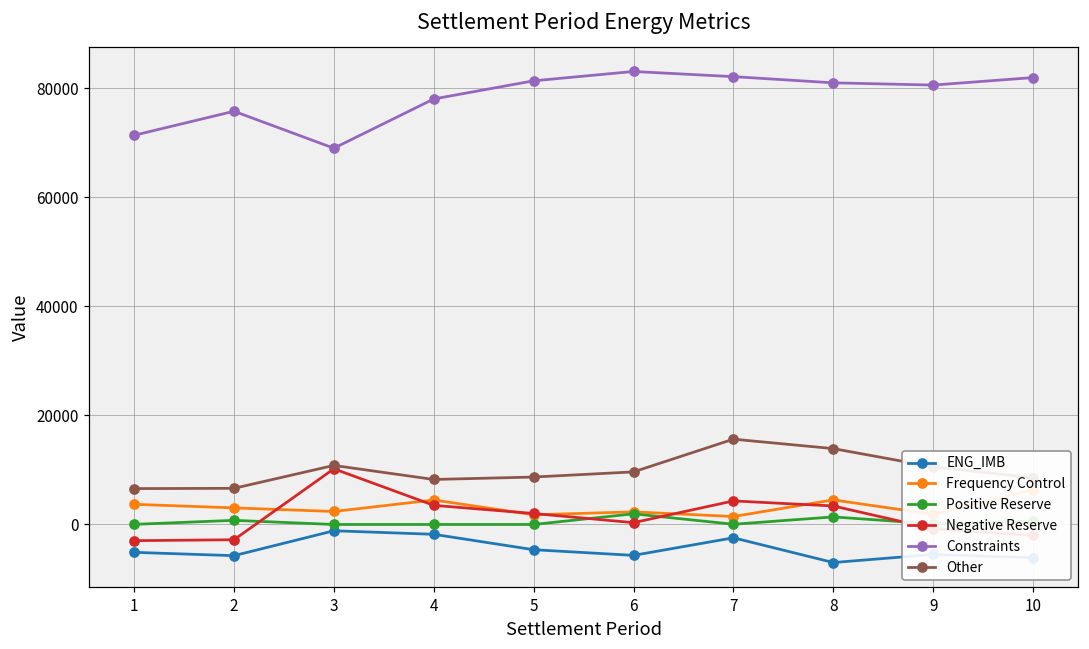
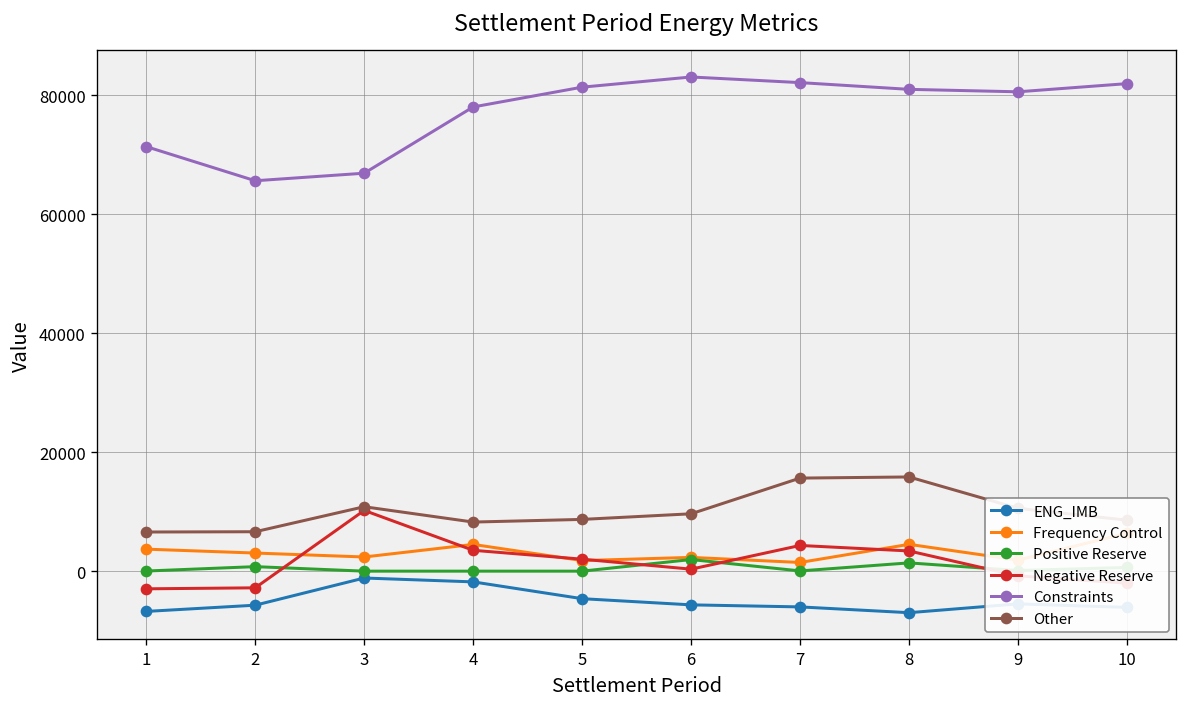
ENG_IMB, 1: -5000 -> -7000
Constraints, 2: 76000 -> 66000
Constraints, 3: 69000 -> 67000
ENG_IMB, 7: -2000 -> -6000
Other, 8: 14000 -> 16000
